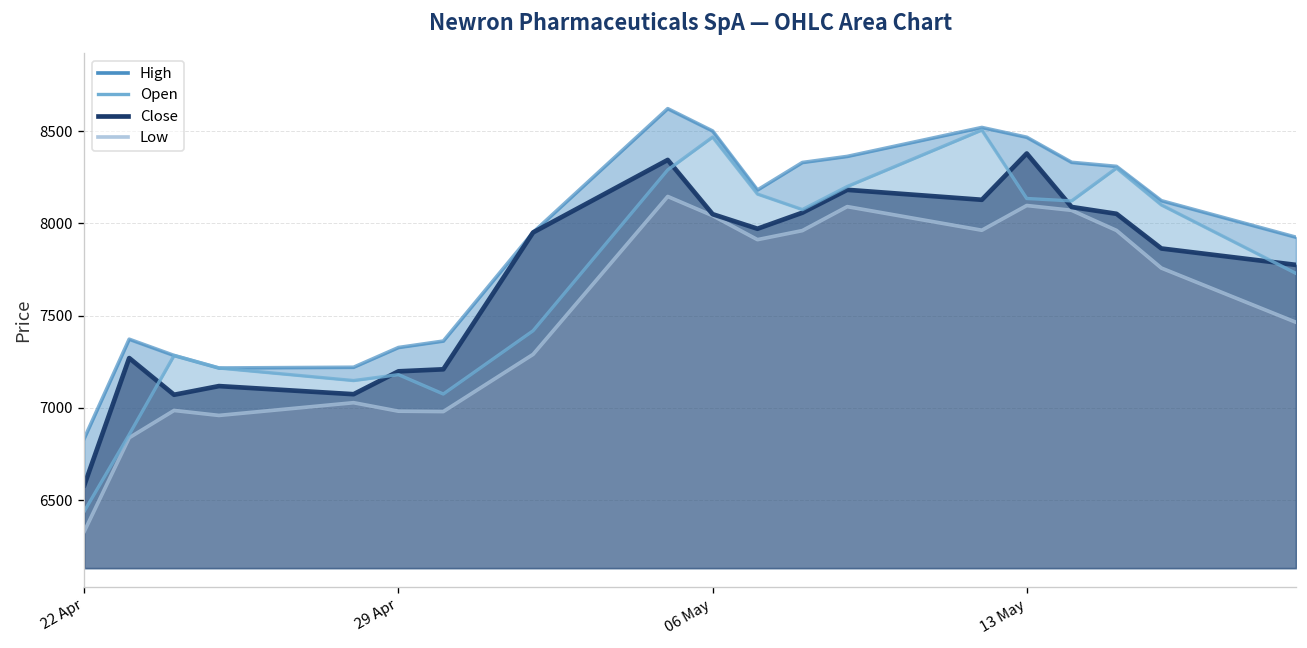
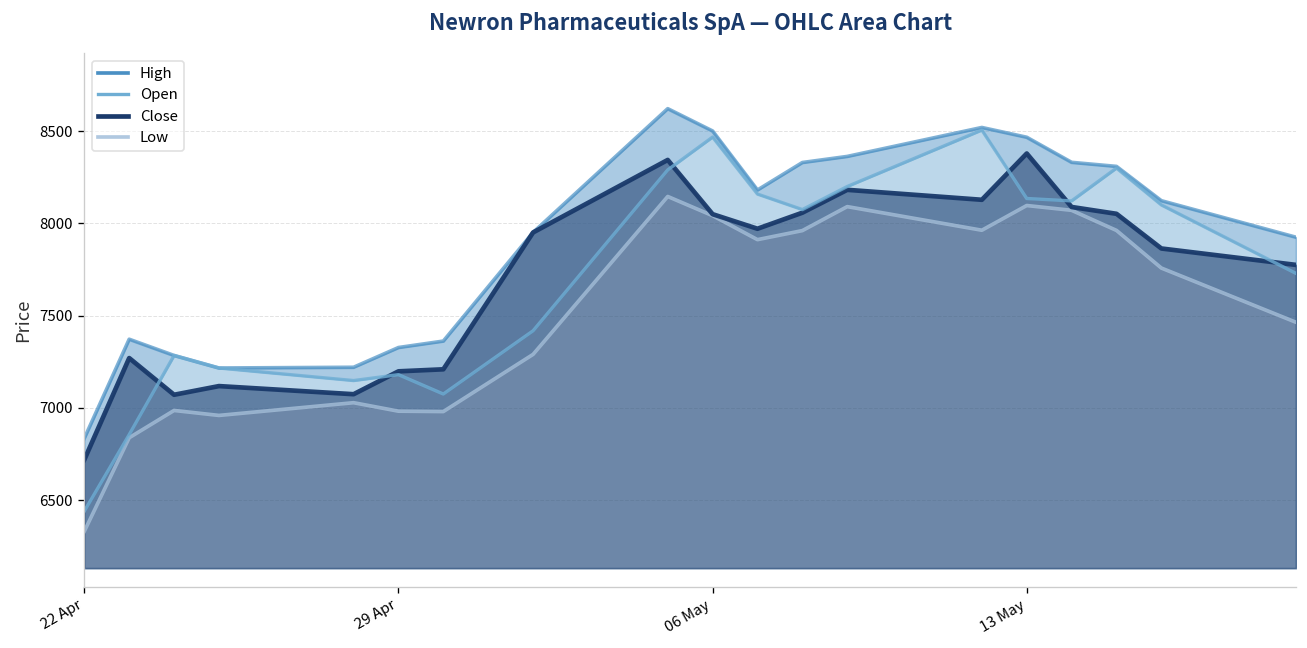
Close, 22 Apr: 6580 -> 6720
